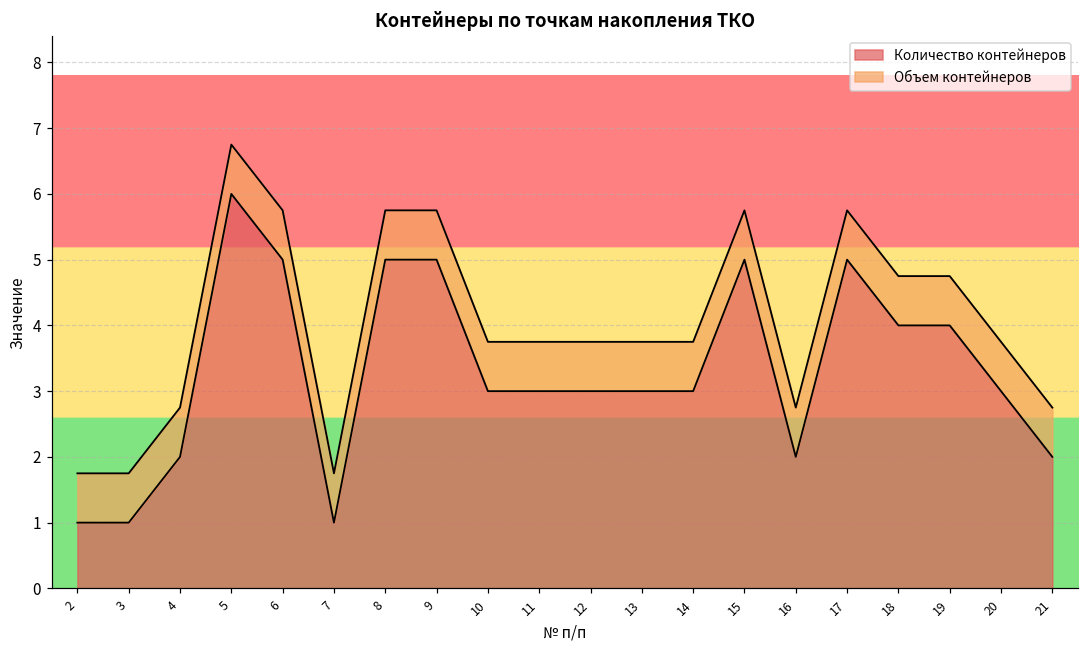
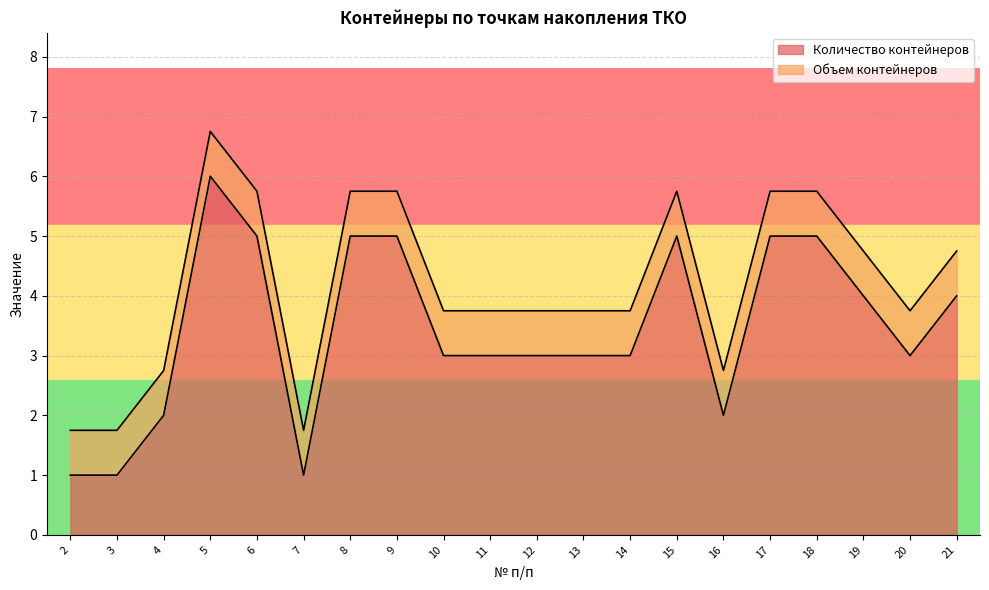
Количество контейнеров, 18: 4 -> 5
Количество контейнеров, 21: 2 -> 4
